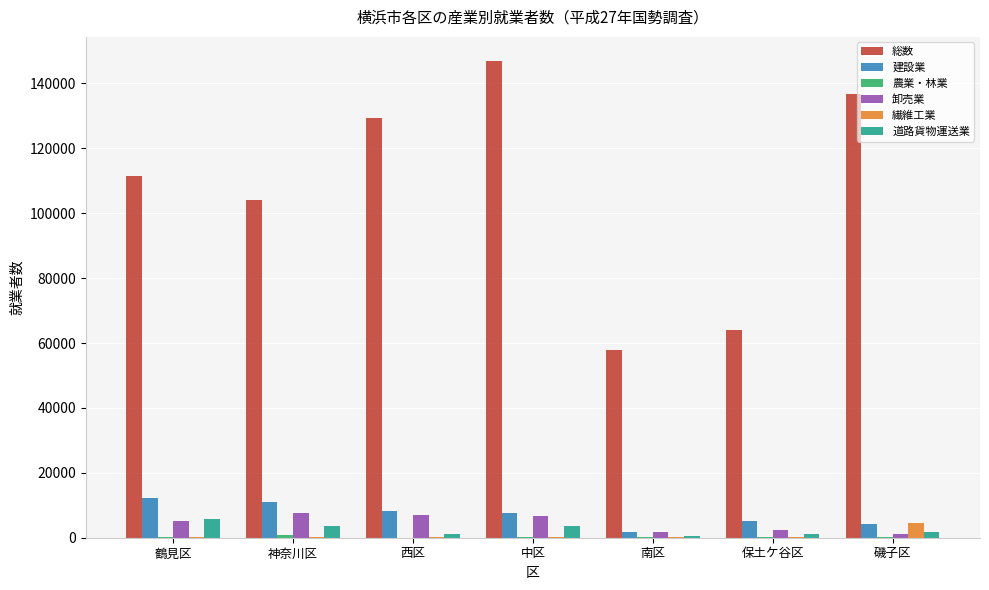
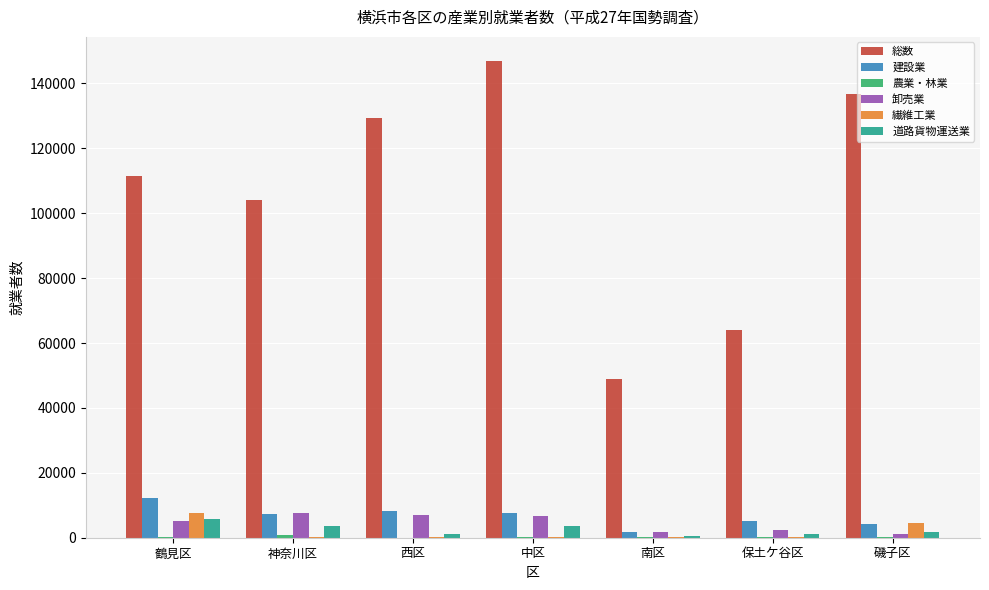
繊維工業, 鶴見区: 0 -> 8000
建設業, 神奈川区: 11000 -> 7000
総数, 南区: 58000 -> 49000
